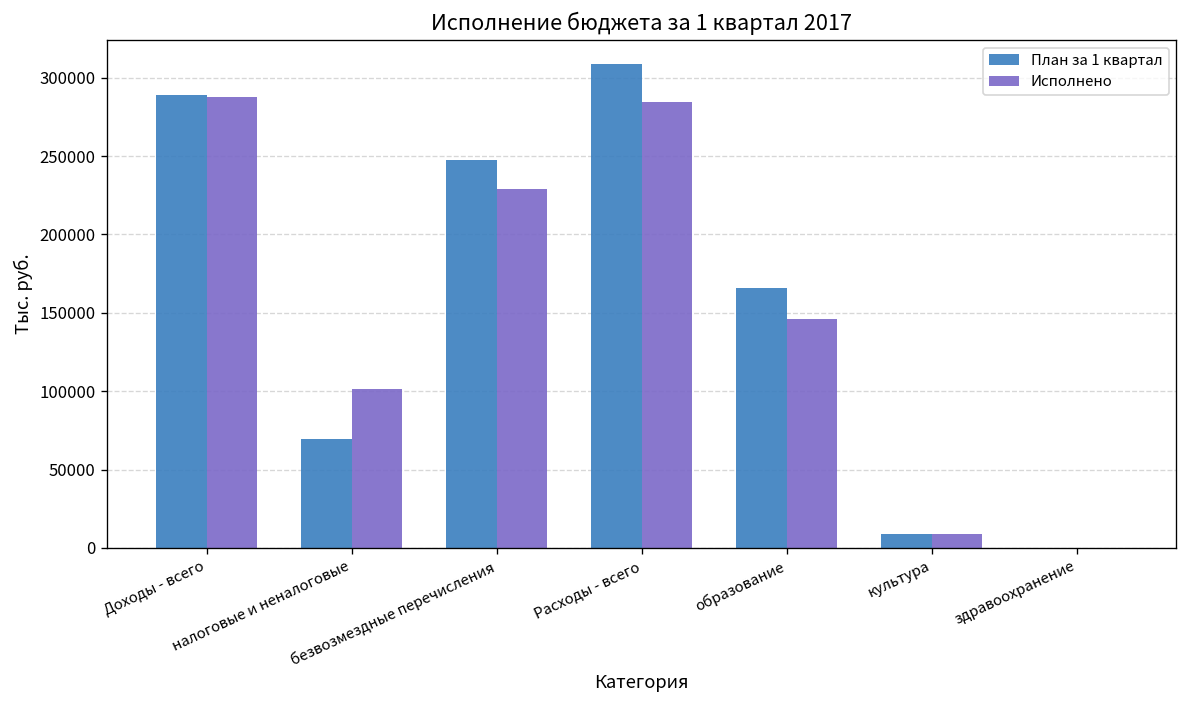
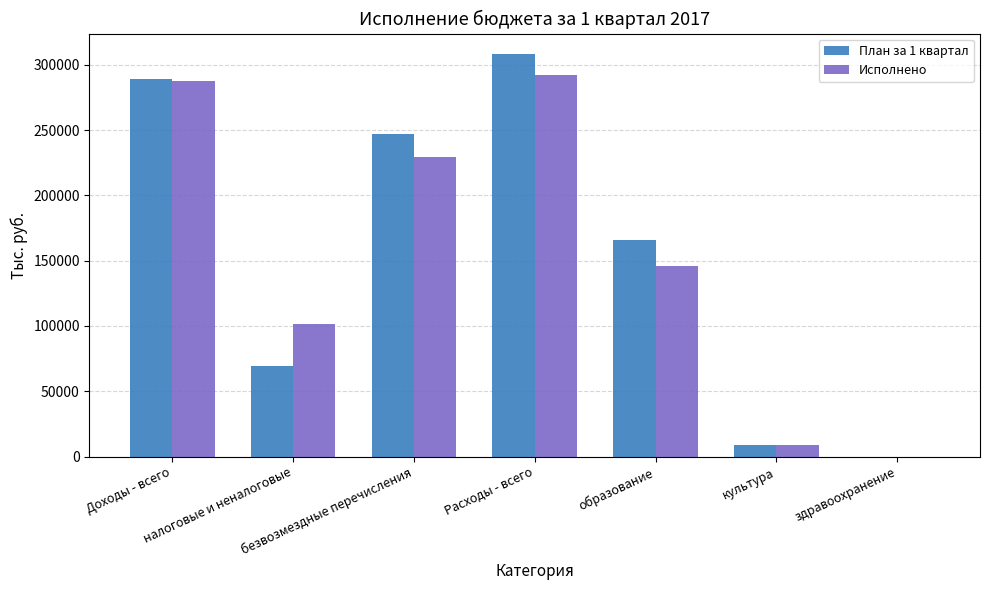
Исполнено, Расходы - всего: 285000 -> 292000
